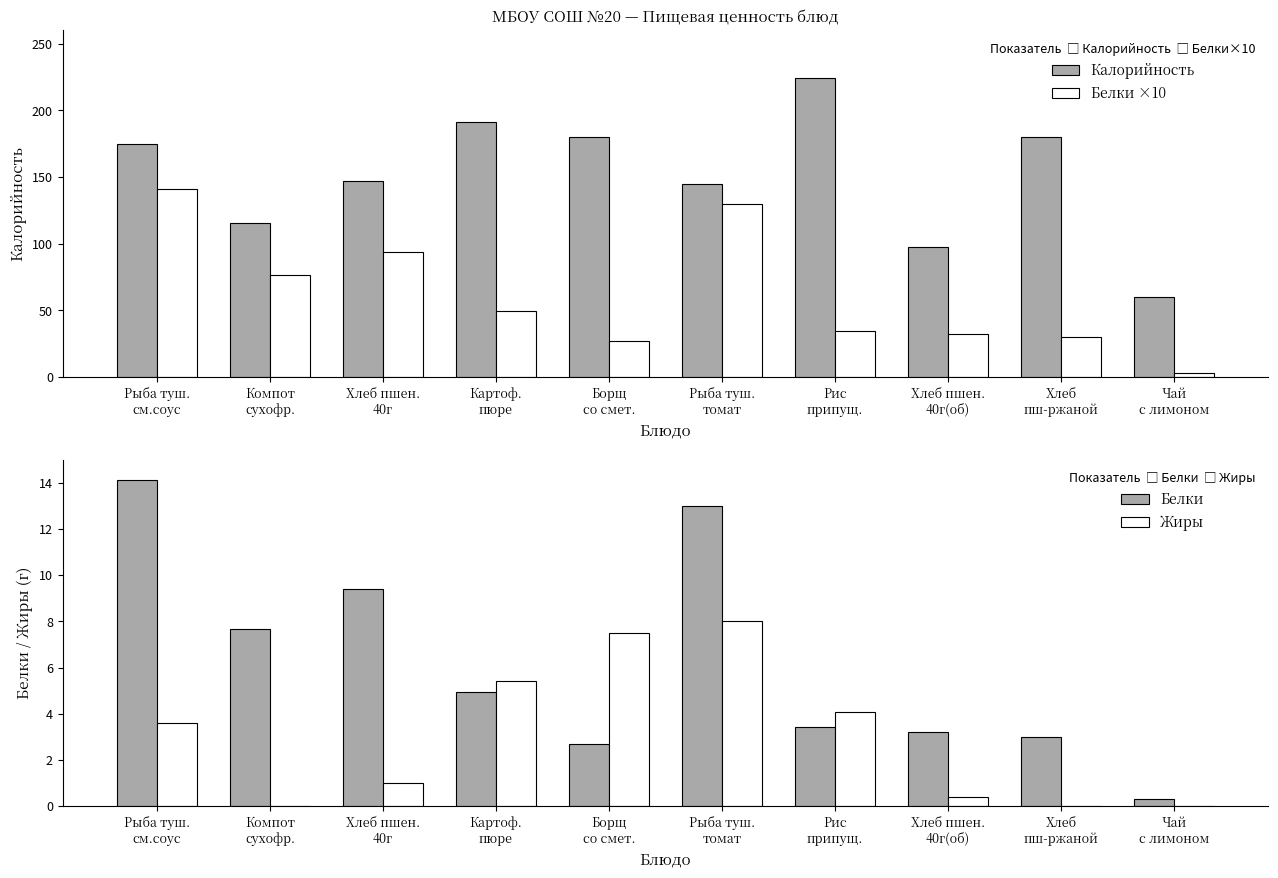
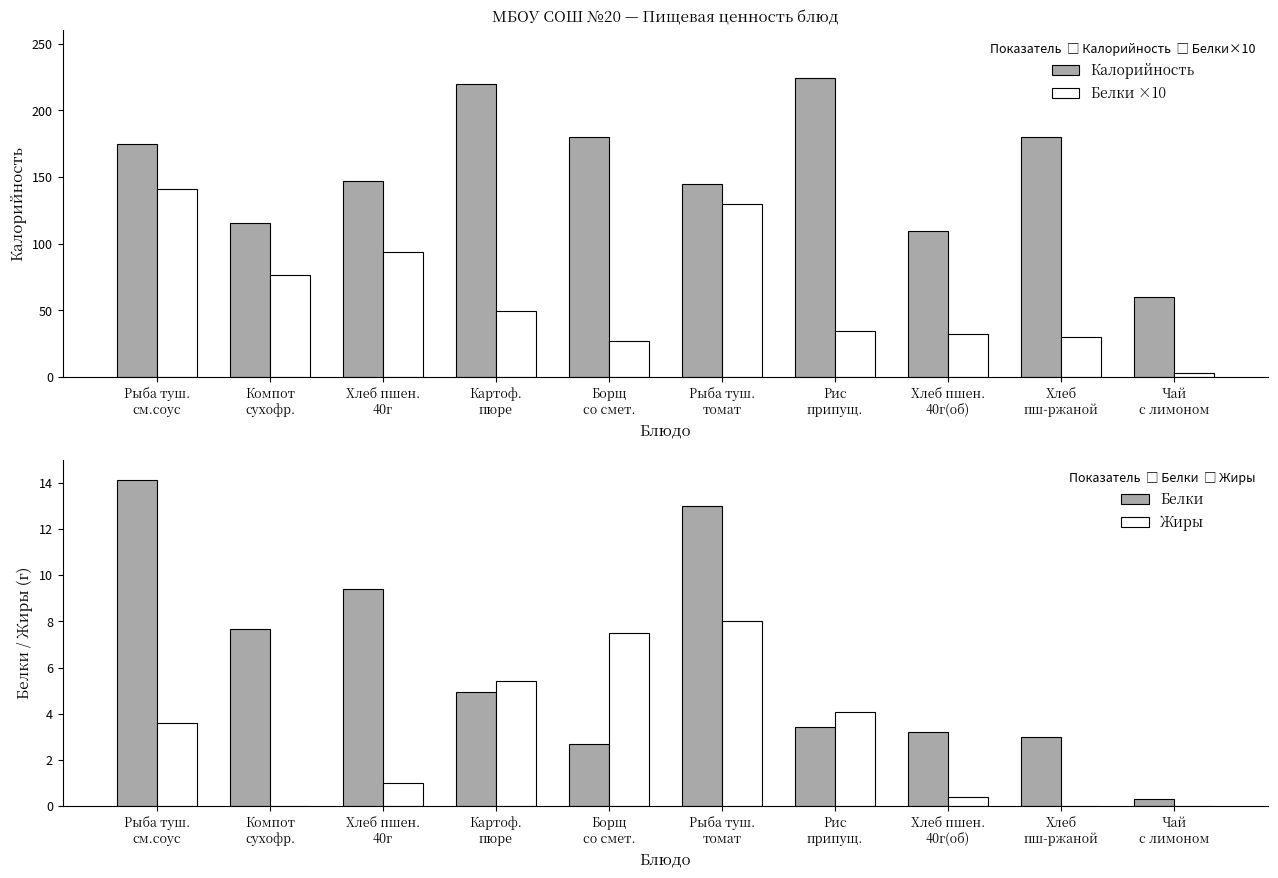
МБОУ СОШ №20 — Пищевая ценность блюд, Калорийность, Картоф. пюре: 192 -> 220
МБОУ СОШ №20 — Пищевая ценность блюд, Калорийность, Хлеб пшен. 40г(об): 97 -> 109
